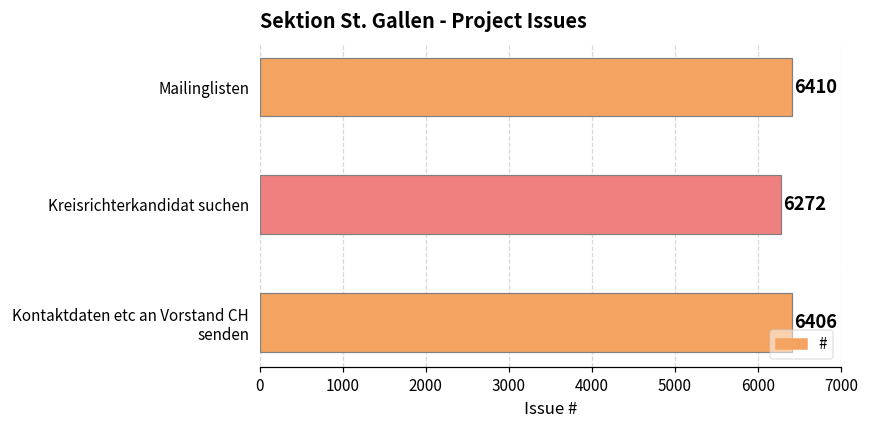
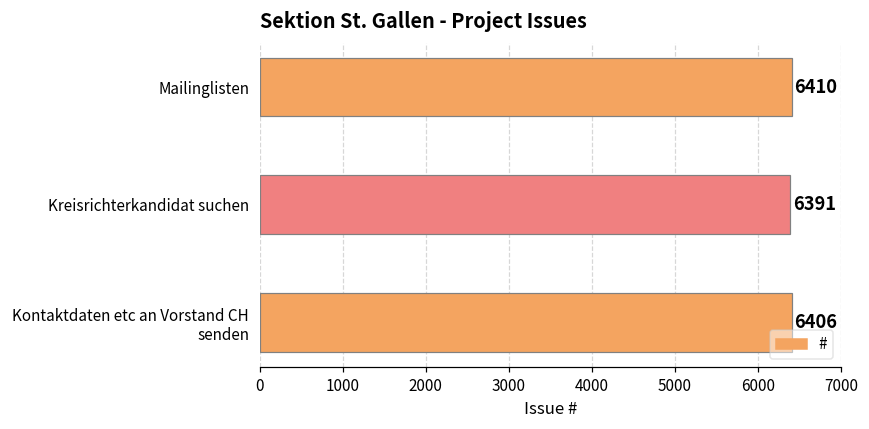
Kreisrichterkandidat suchen: 6272 -> 6391
